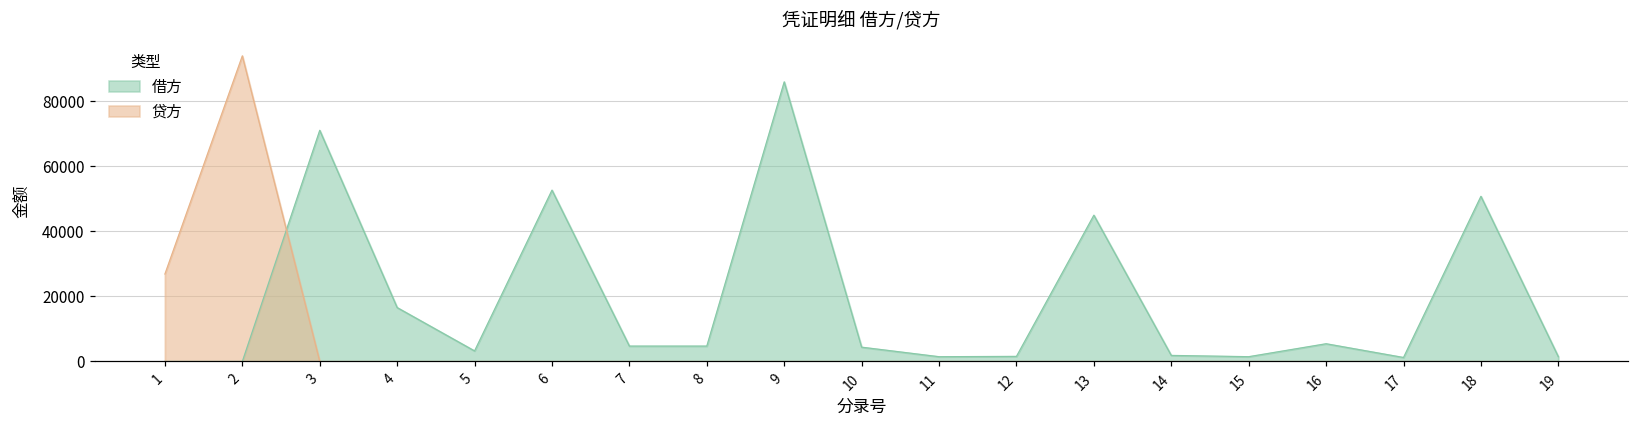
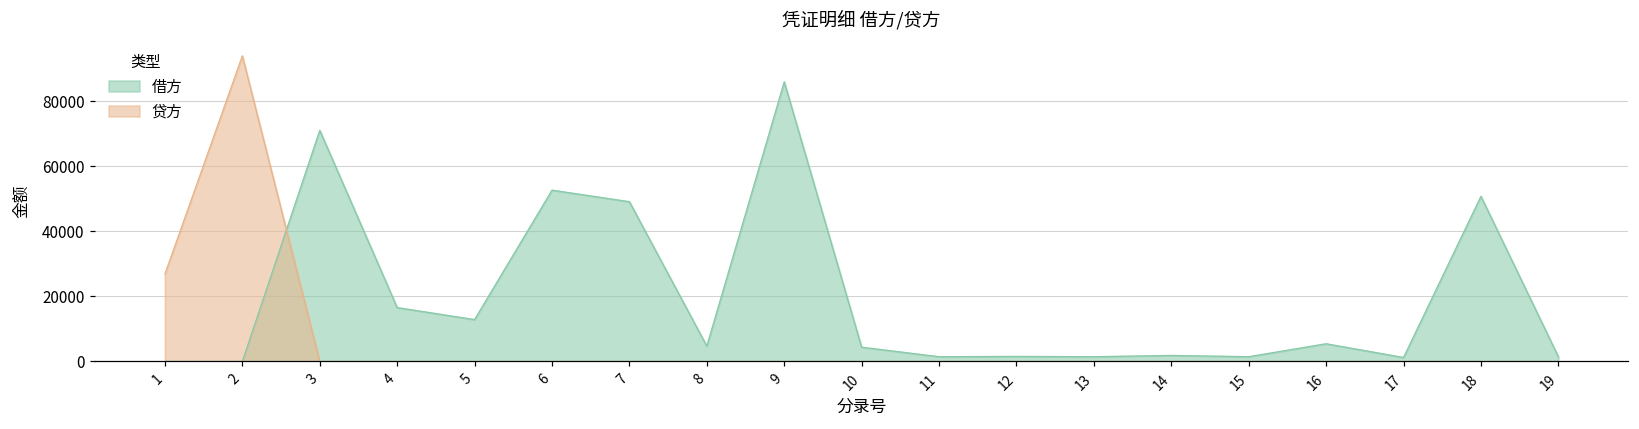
借方, 5: 3000 -> 13000
借方, 7: 5000 -> 49000
借方, 13: 45000 -> 1000
